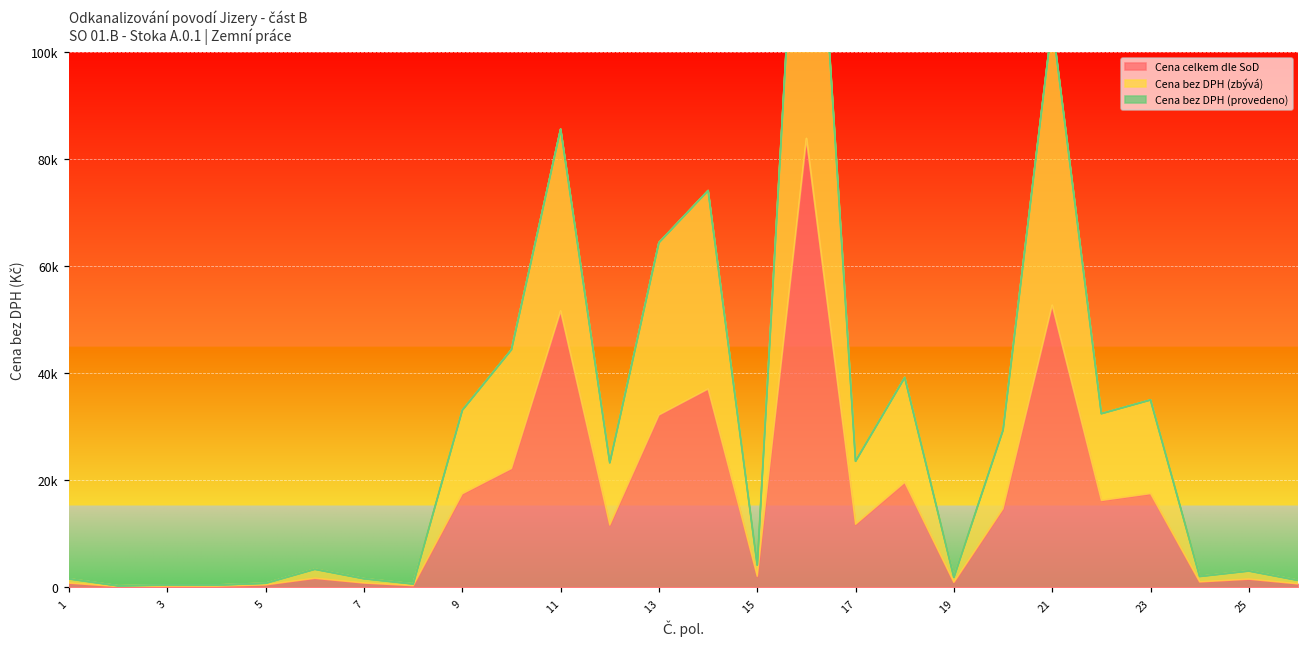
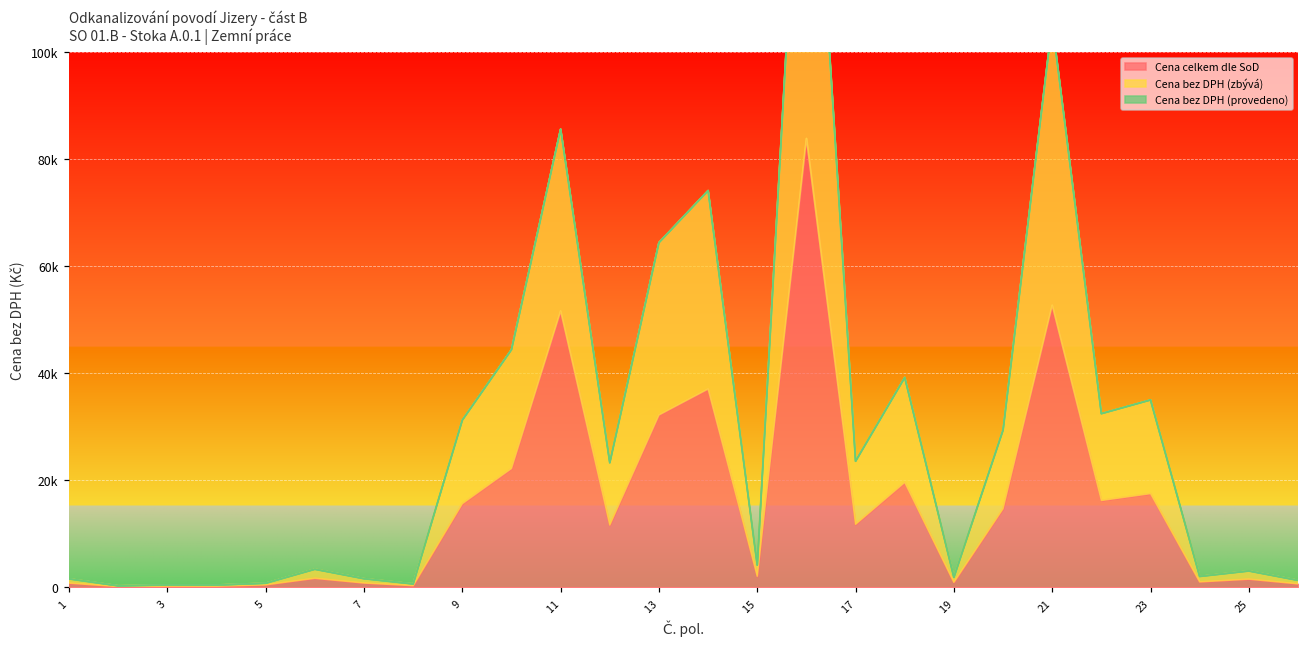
Cena celkem dle SoD, 9: 17000 -> 16000
